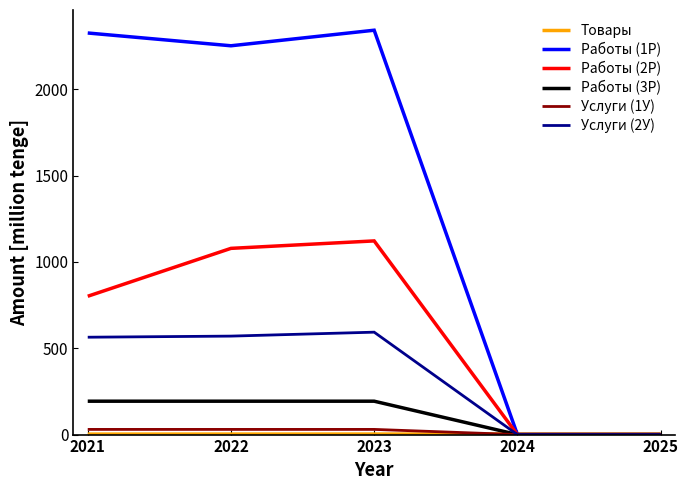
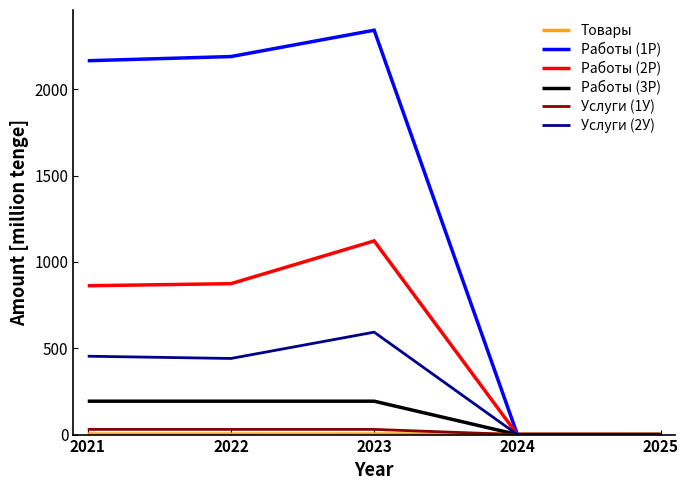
Работы (1Р), 2021: 2330 -> 2160
Работы (2Р), 2021: 800 -> 860
Услуги (2У), 2021: 560 -> 450
Работы (1Р), 2022: 2250 -> 2190
Работы (2Р), 2022: 1080 -> 870
Услуги (2У), 2022: 570 -> 440
